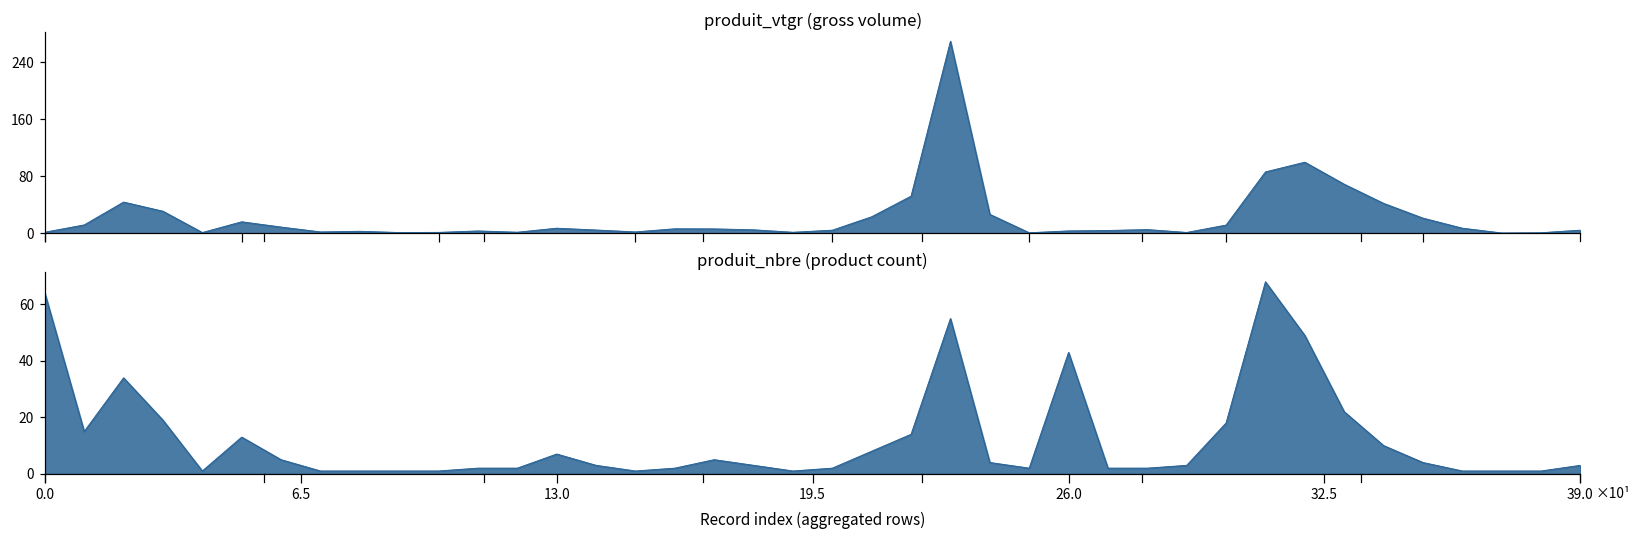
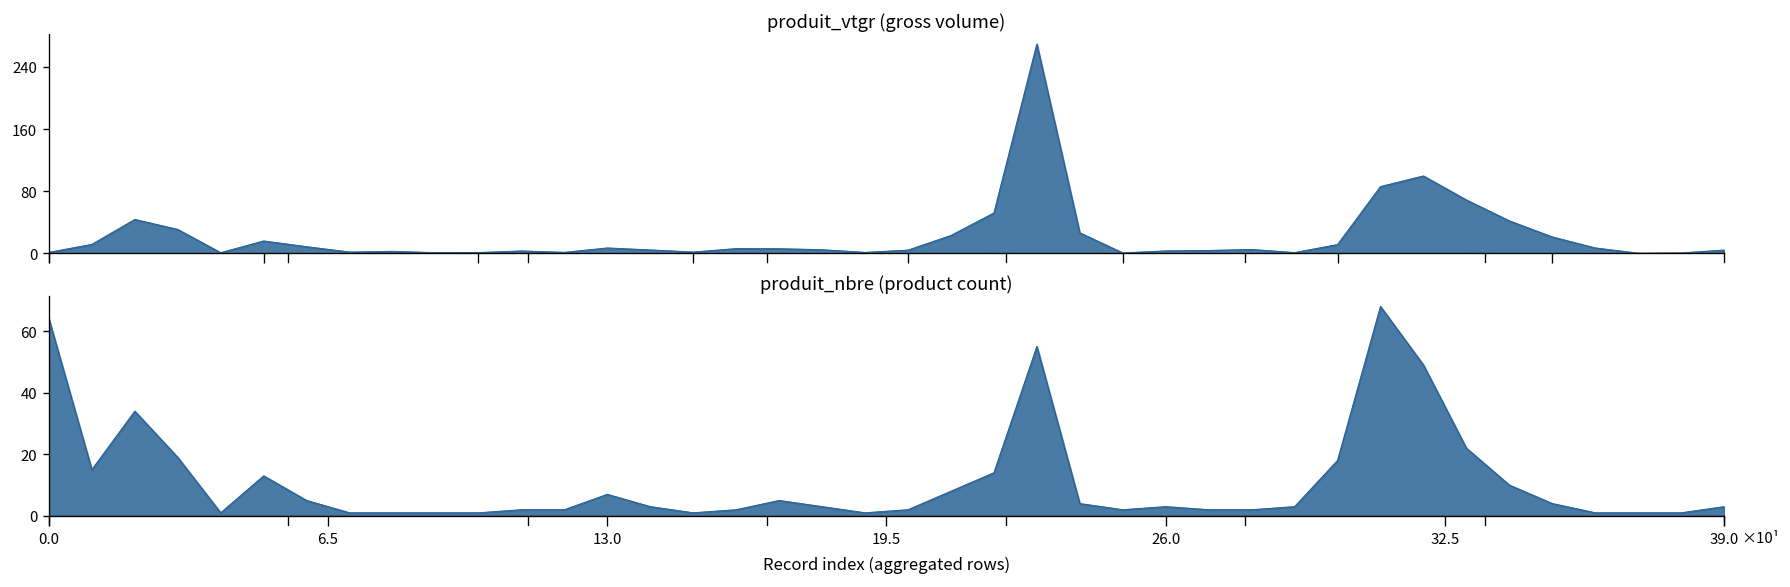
produit_nbre (product count), 26.0: 43 -> 3
